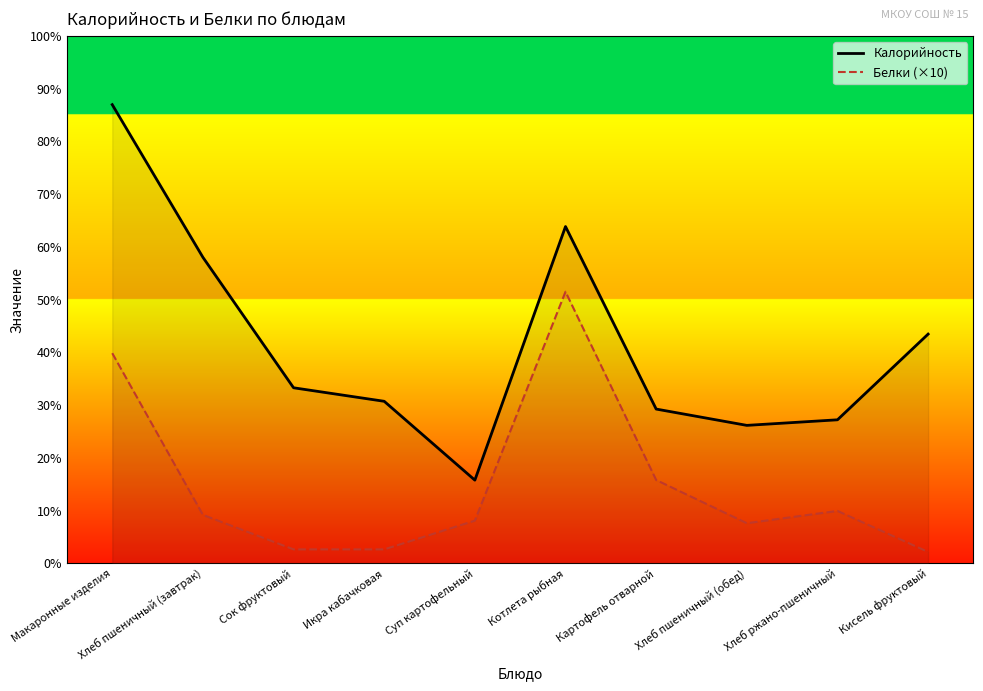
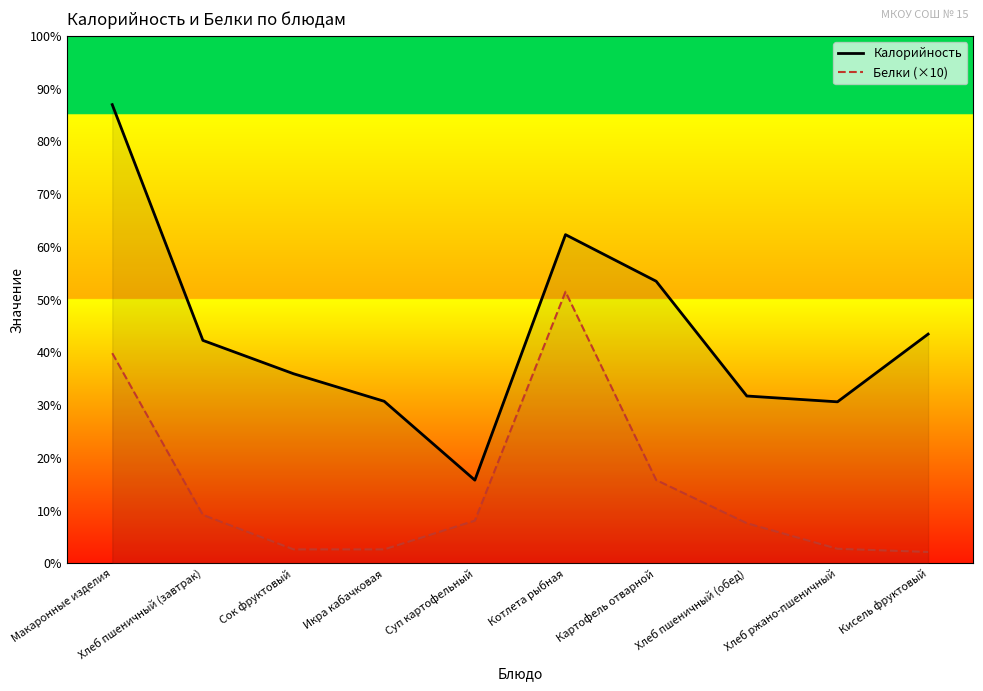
Калорийность, Хлеб пшеничный (завтрак): 58% -> 42%
Калорийность, Сок фруктовый: 33% -> 36%
Калорийность, Котлета рыбная: 64% -> 62%
Калорийность, Картофель отварной: 29% -> 53%
Калорийность, Хлеб пшеничный (обед): 26% -> 32%
Калорийность, Хлеб ржано-пшеничный: 27% -> 31%
Белки (×10), Хлеб ржано-пшеничный: 10% -> 3%
